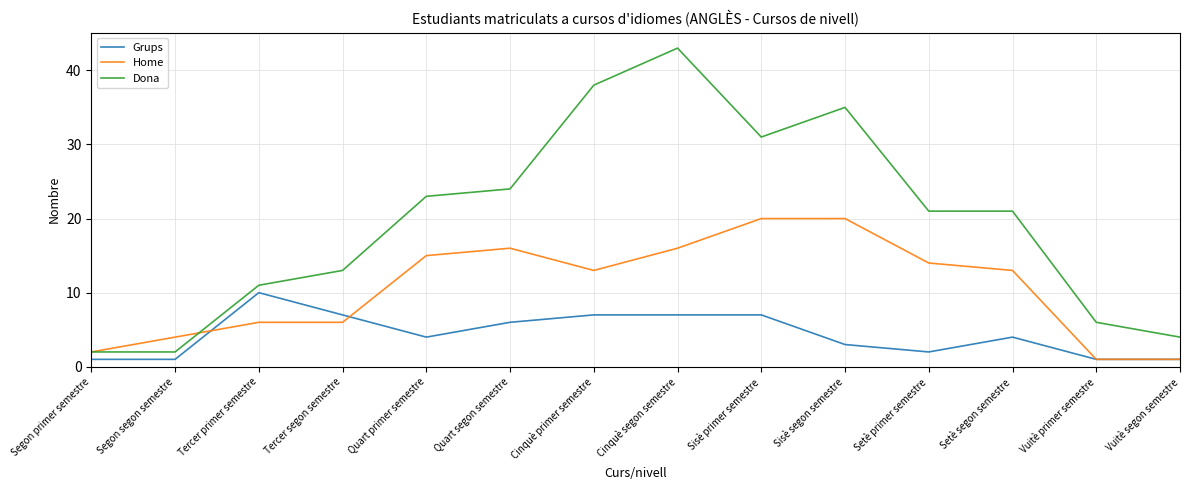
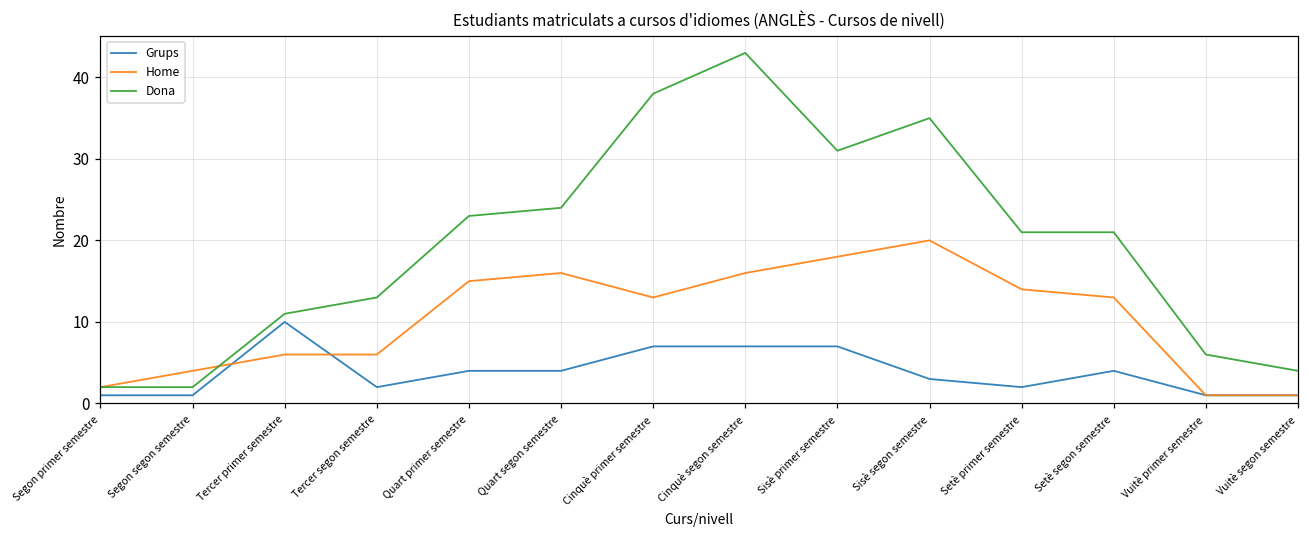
Grups, Tercer segon semestre: 7 -> 2
Grups, Quart segon semestre: 6 -> 4
Home, Sisè primer semestre: 20 -> 18
